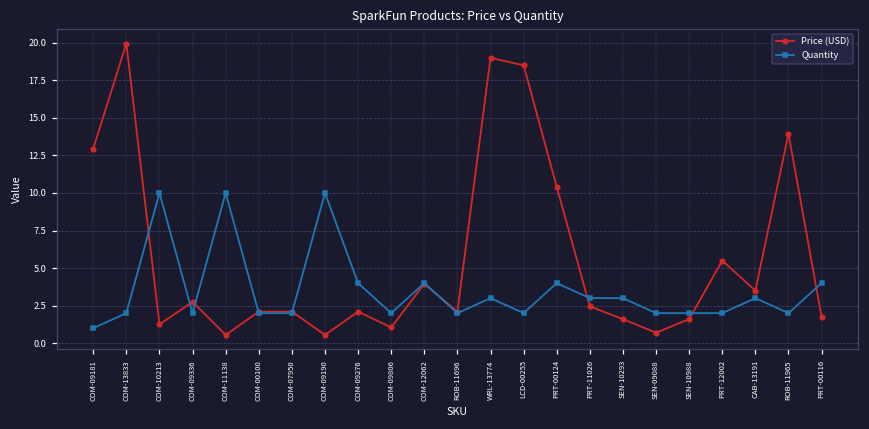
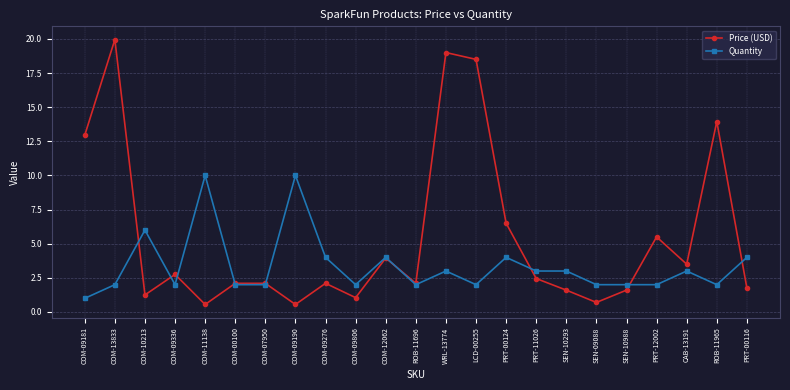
Quantity, COM-10213: 10 -> 6
Price (USD), PRT-00124: 10.4 -> 6.5
